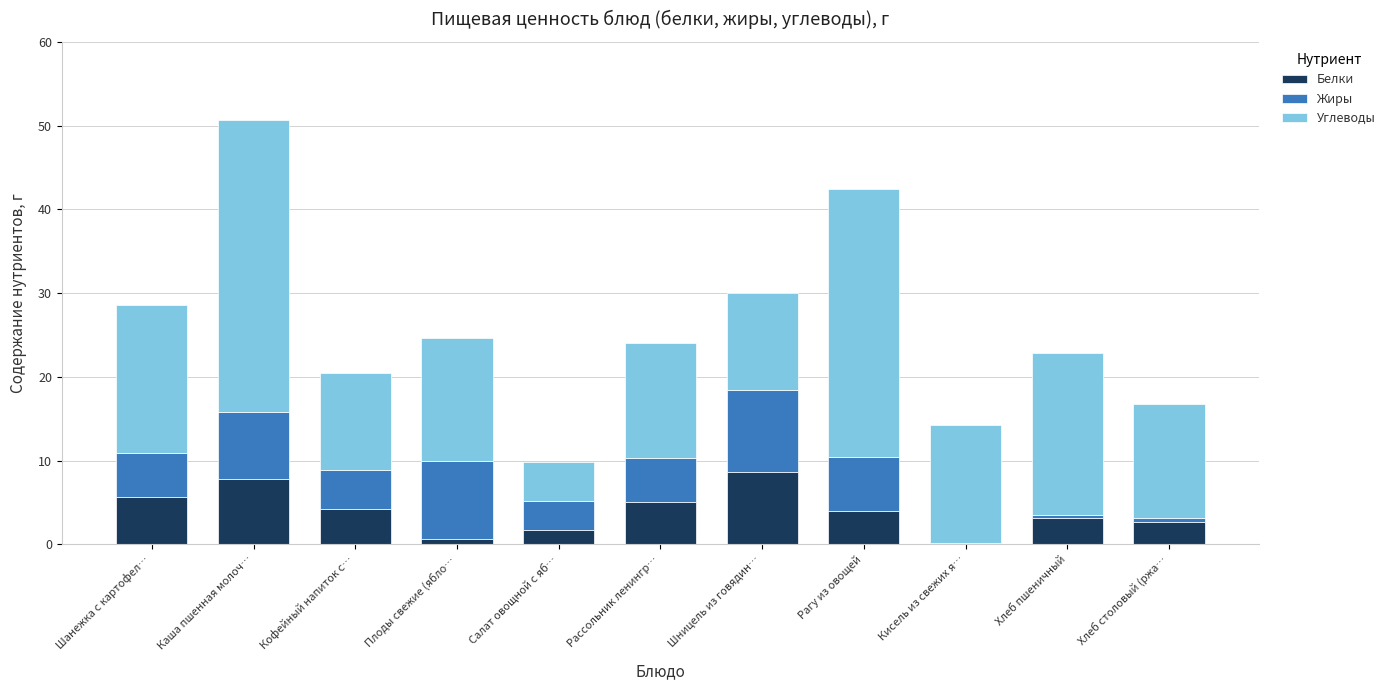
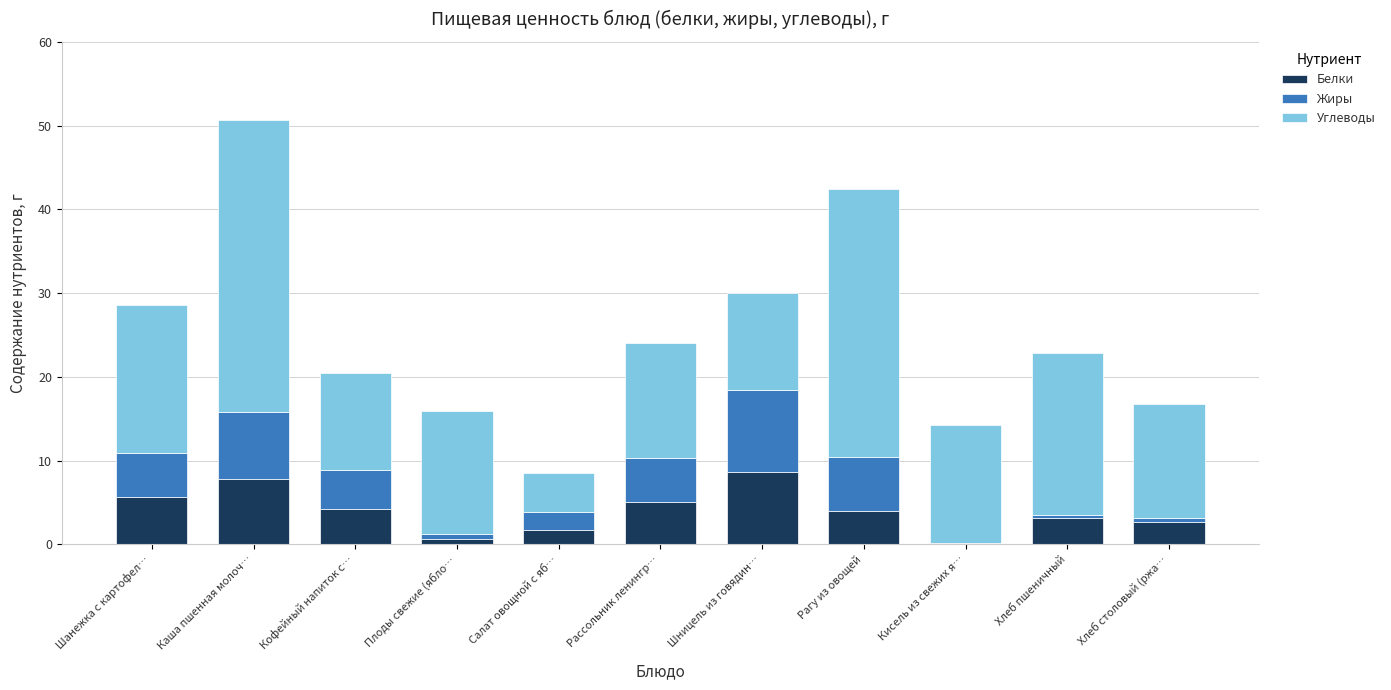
Жиры, Плоды свежие (ябло…: 9 -> 1
Жиры, Салат овощной с яб…: 3 -> 2
